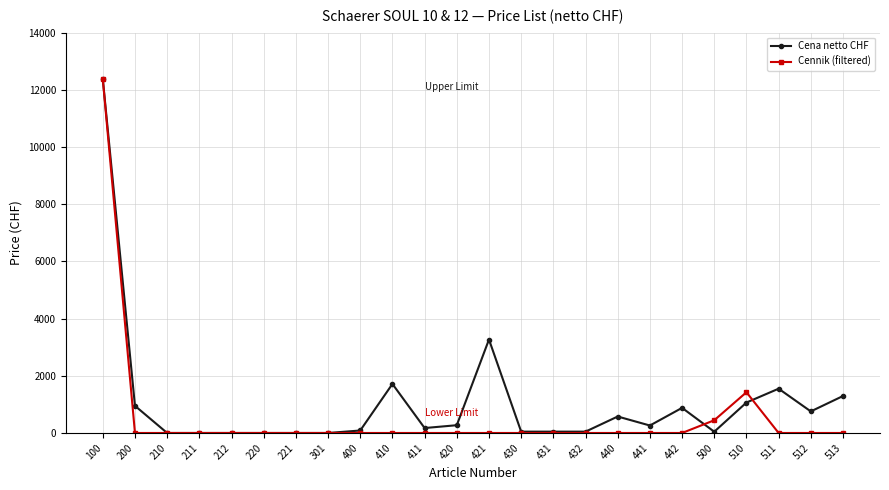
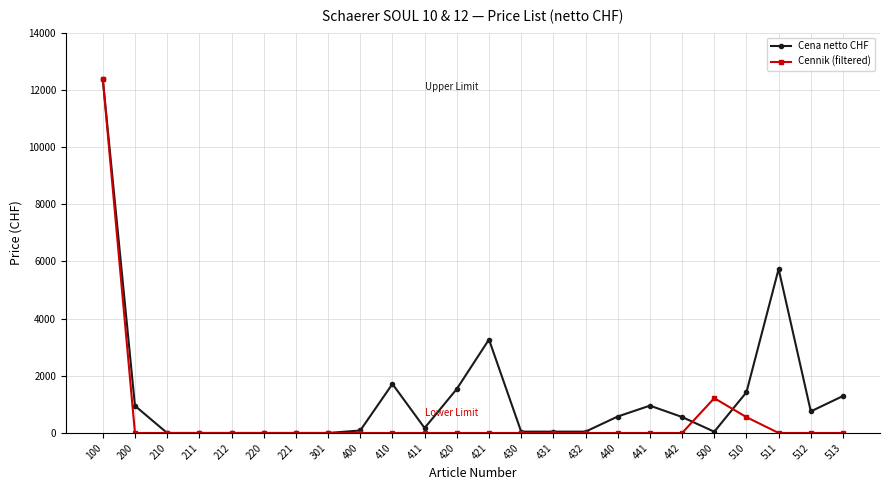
Cena netto CHF, 420: 300 -> 1500
Cena netto CHF, 441: 300 -> 1000
Cena netto CHF, 442: 900 -> 600
Cennik (filtered), 500: 400 -> 1200
Cena netto CHF, 510: 1100 -> 1400
Cennik (filtered), 510: 1400 -> 600
Cena netto CHF, 511: 1500 -> 5700
